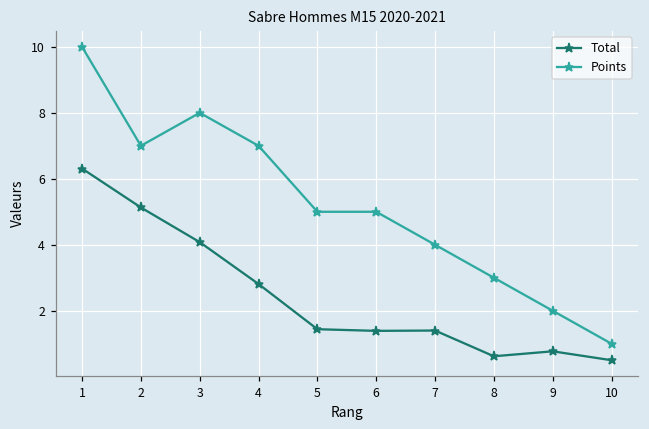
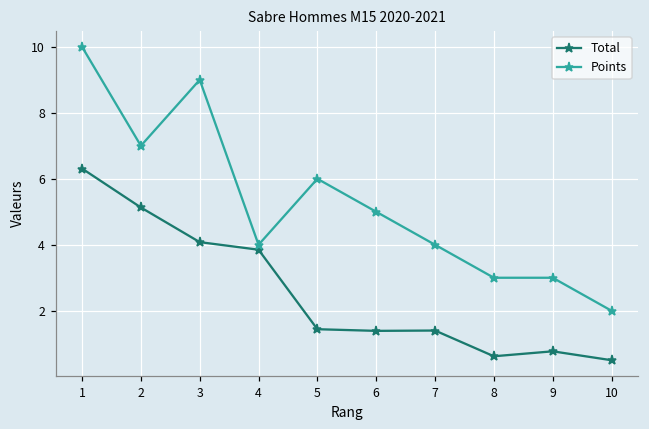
Points, 3: 8 -> 9
Total, 4: 2.8 -> 3.9
Points, 4: 7 -> 4
Points, 5: 5 -> 6
Points, 9: 2 -> 3
Points, 10: 1 -> 2
